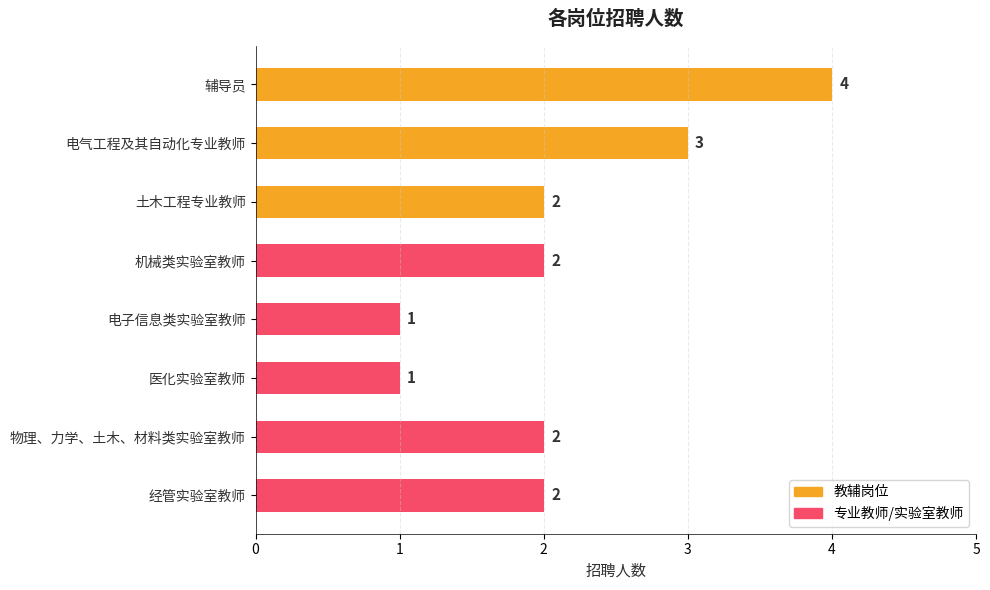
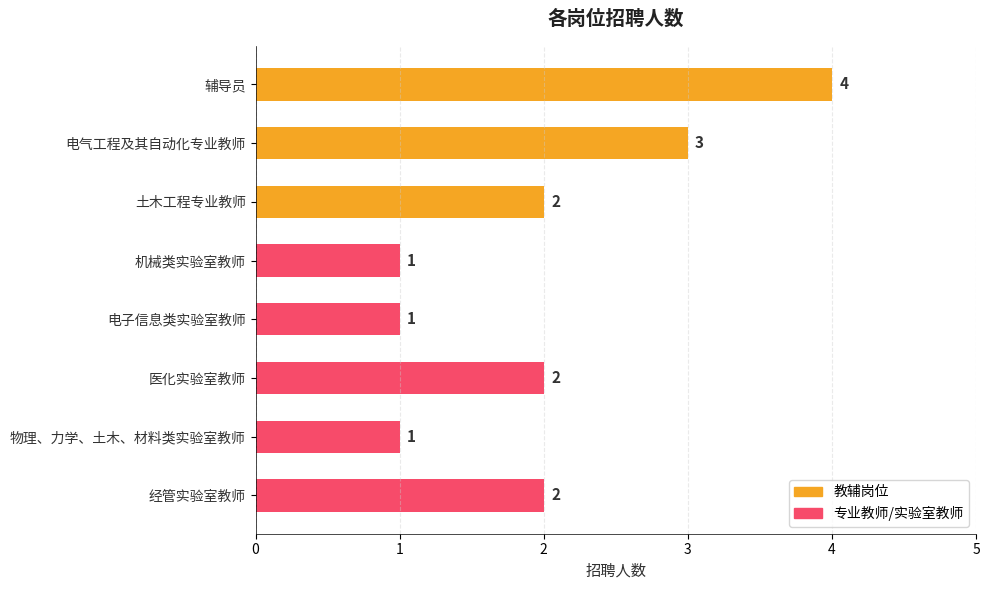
机械类实验室教师: 2 -> 1
医化实验室教师: 1 -> 2
物理、力学、土木、材料类实验室教师: 2 -> 1
